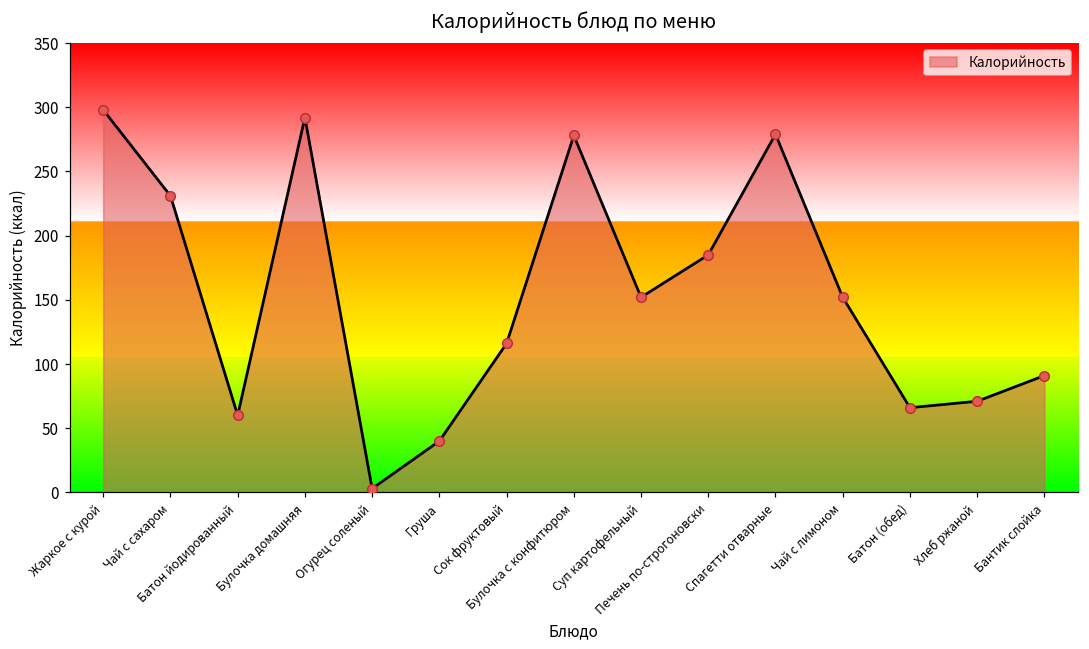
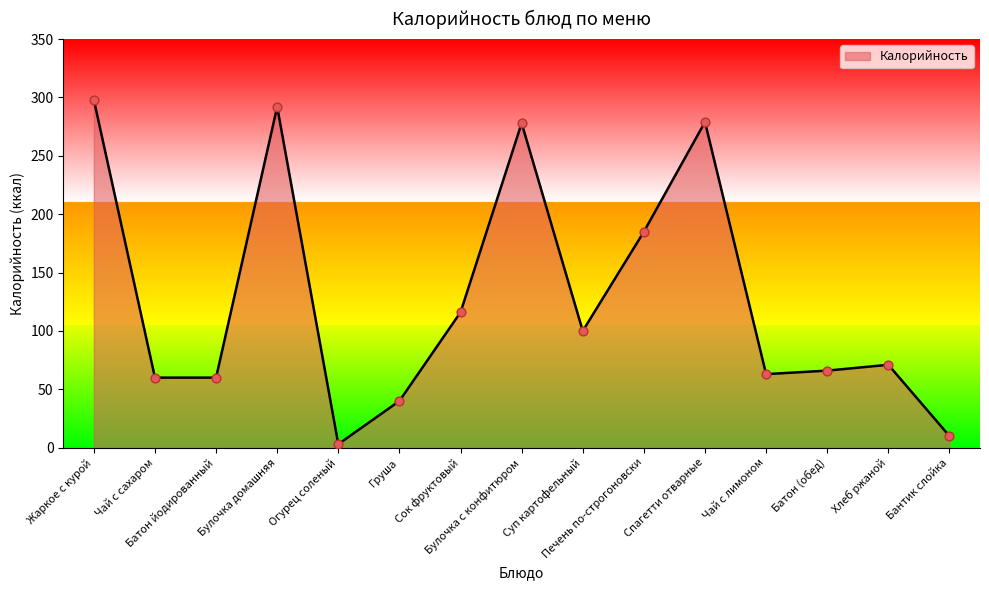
Чай с сахаром: 231 -> 60
Суп картофельный: 152 -> 100
Чай с лимоном: 152 -> 63
Бантик слойка: 91 -> 10
